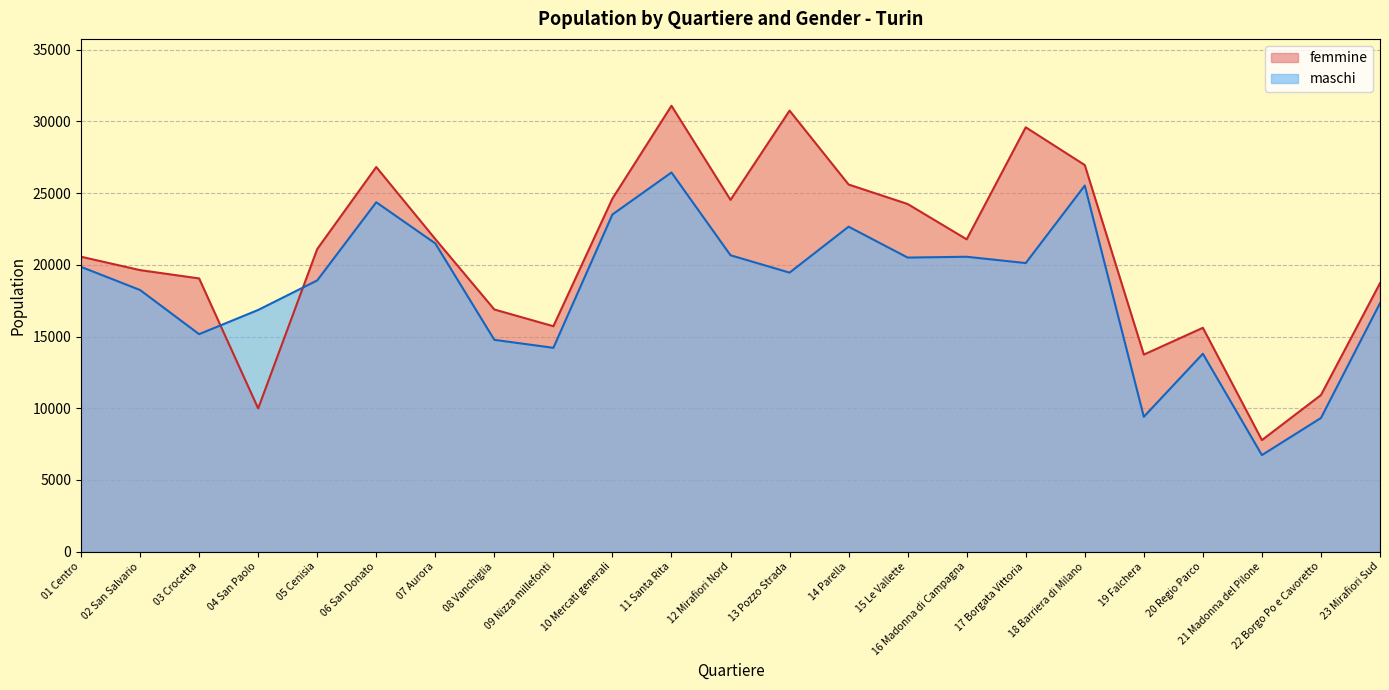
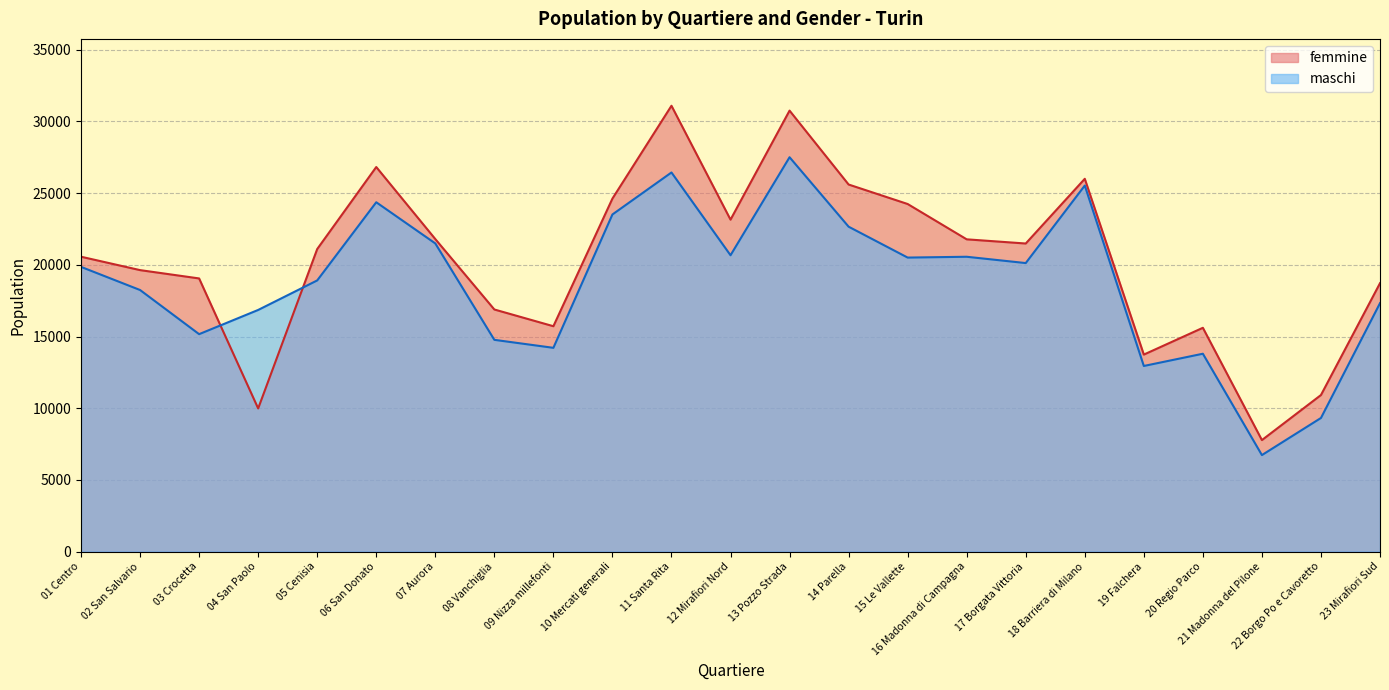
femmine, 12 Mirafiori Nord: 24500 -> 23200
maschi, 13 Pozzo Strada: 19500 -> 27500
femmine, 17 Borgata Vittoria: 29600 -> 21500
femmine, 18 Barriera di Milano: 27000 -> 26000
maschi, 19 Falchera: 9400 -> 12900
